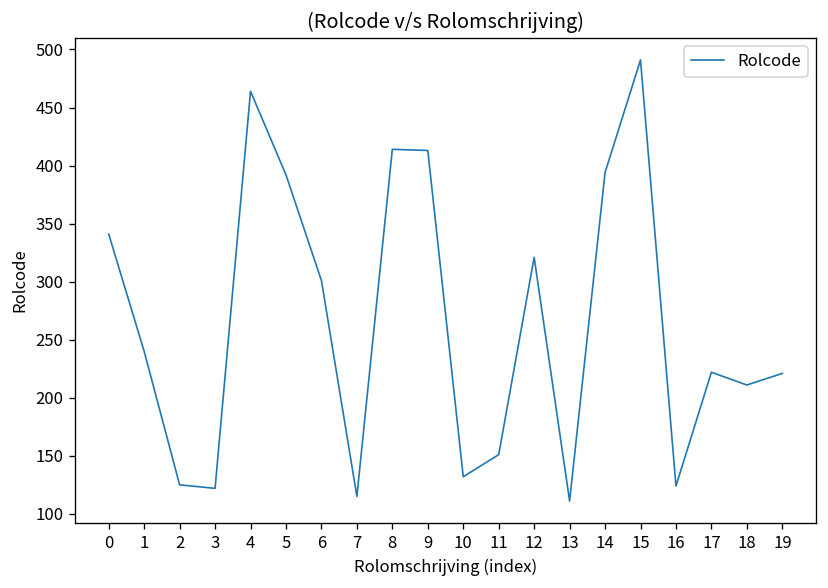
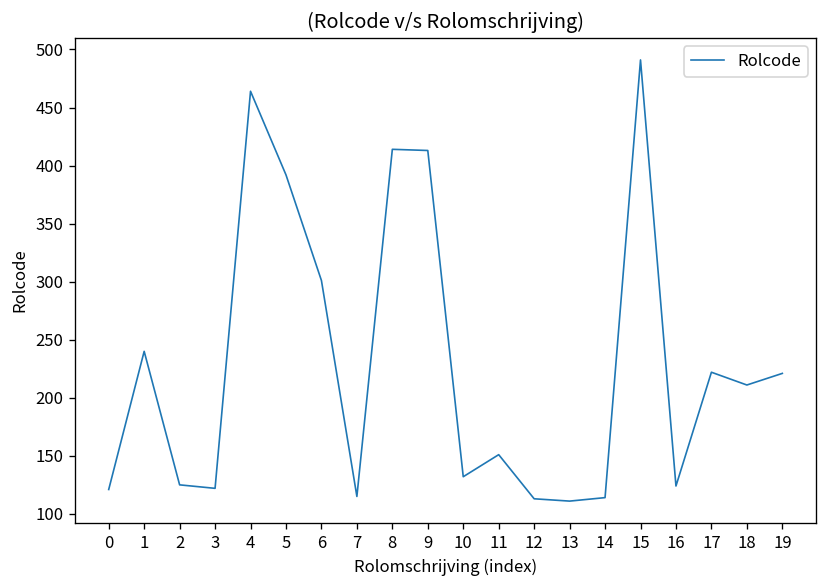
0: 340 -> 120
12: 320 -> 110
14: 390 -> 110
